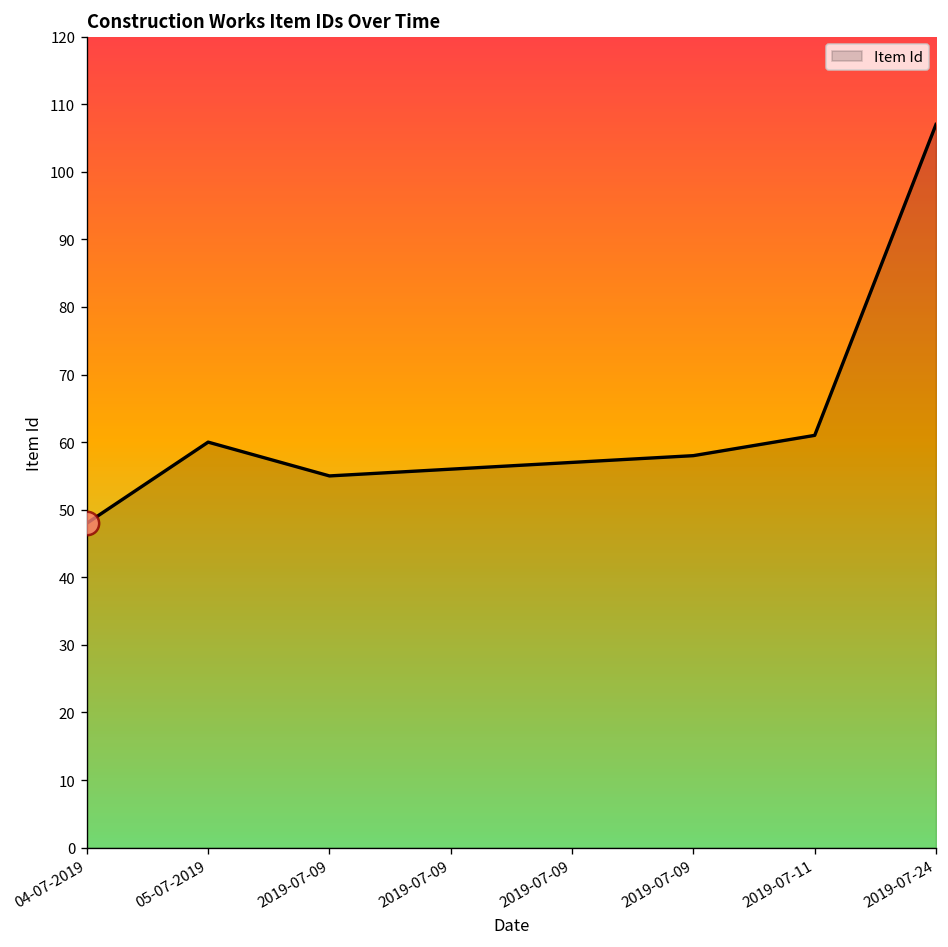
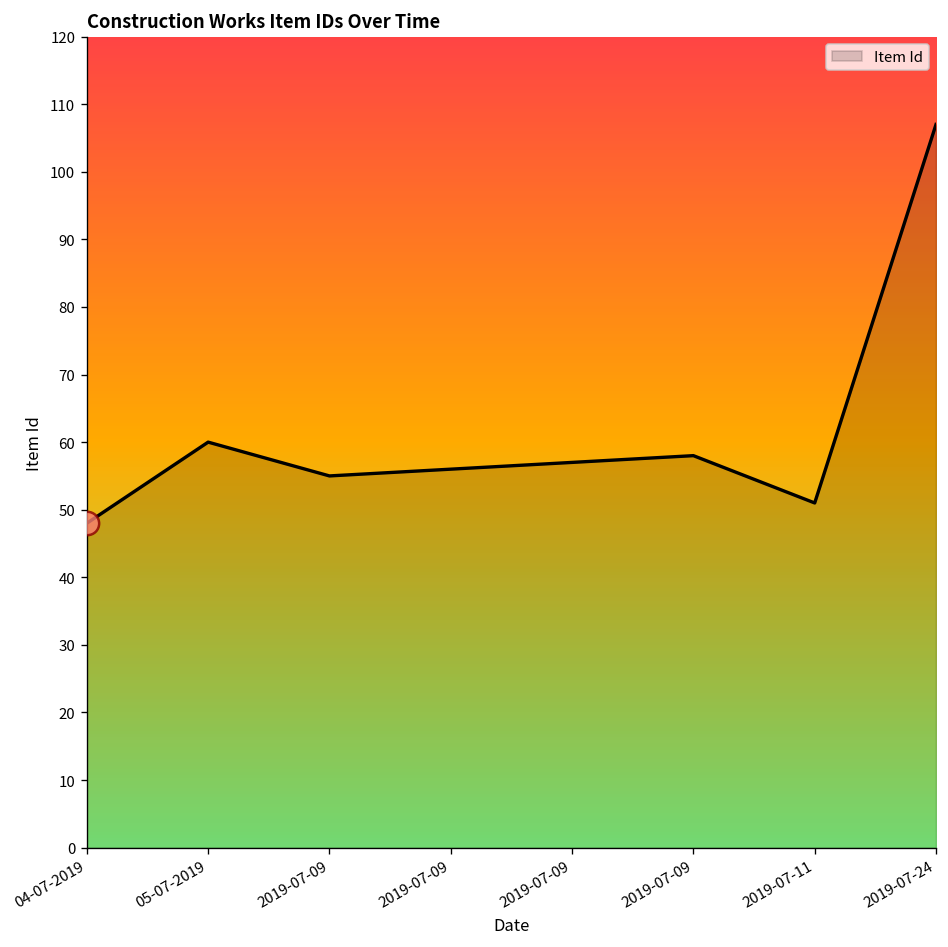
Item Id, 2019-07-11: 61 -> 51
